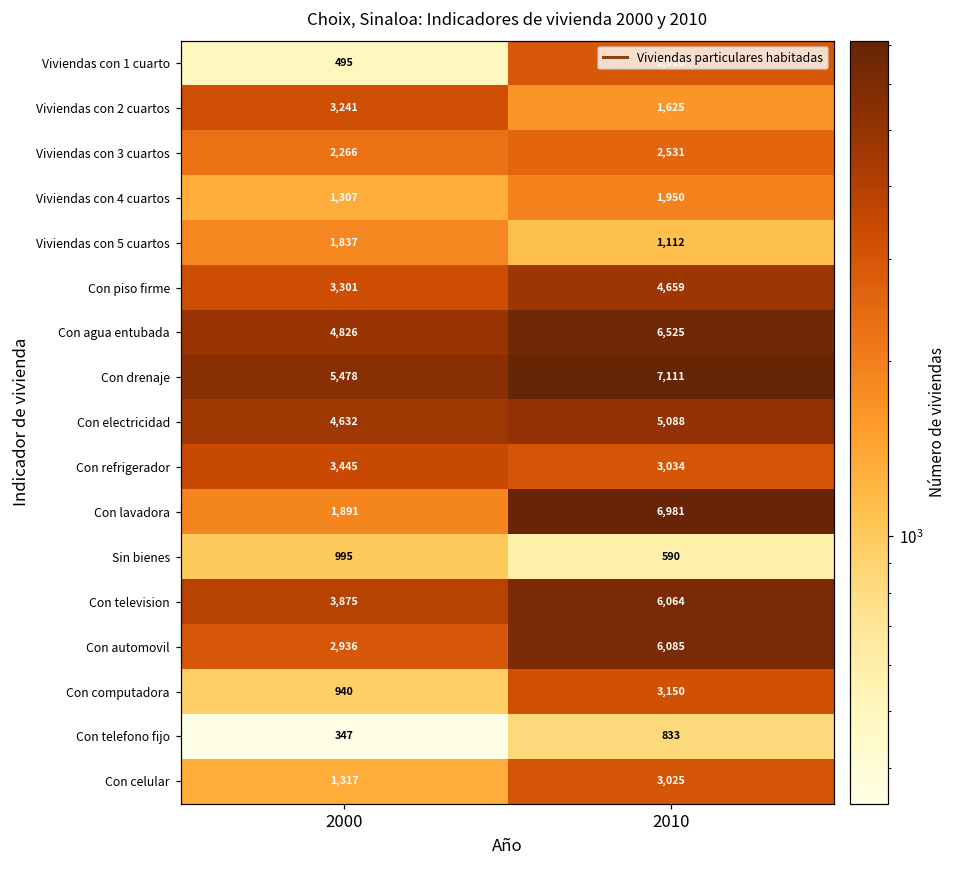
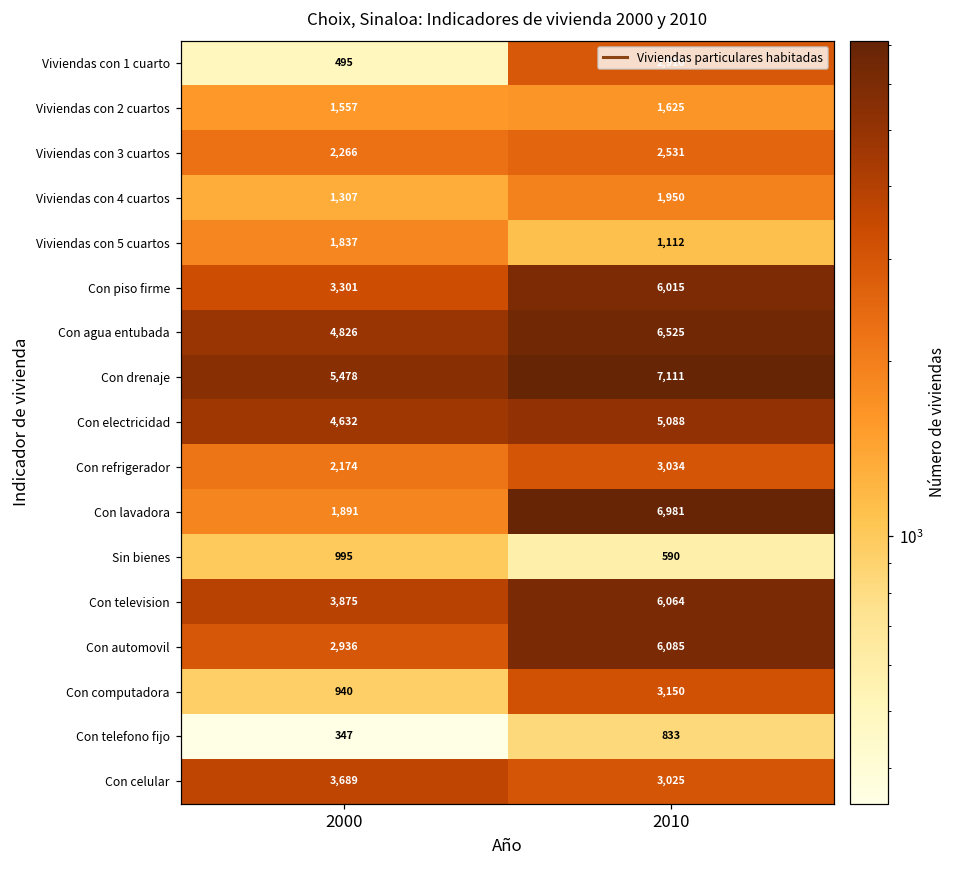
Viviendas con 2 cuartos, 2000: 3,241 -> 1,557
Con piso firme, 2010: 4,659 -> 6,015
Con refrigerador, 2000: 3,445 -> 2,174
Con celular, 2000: 1,317 -> 3,689
